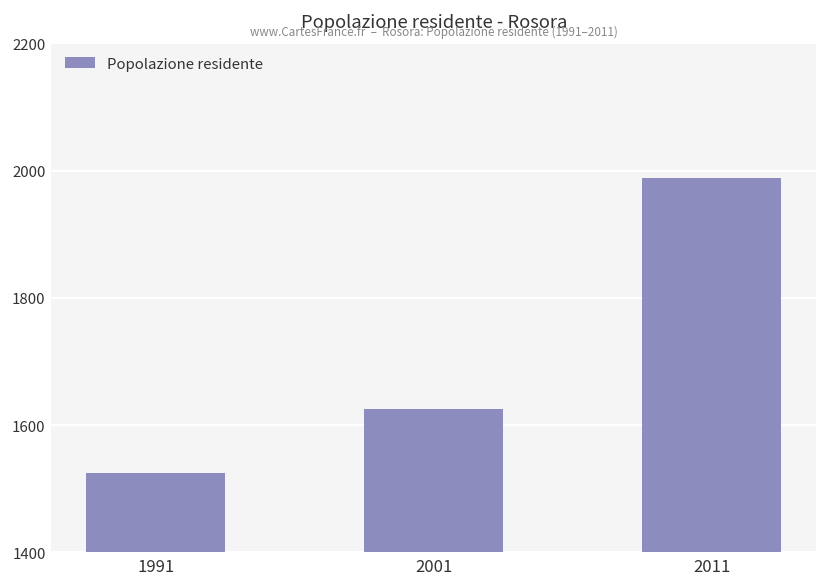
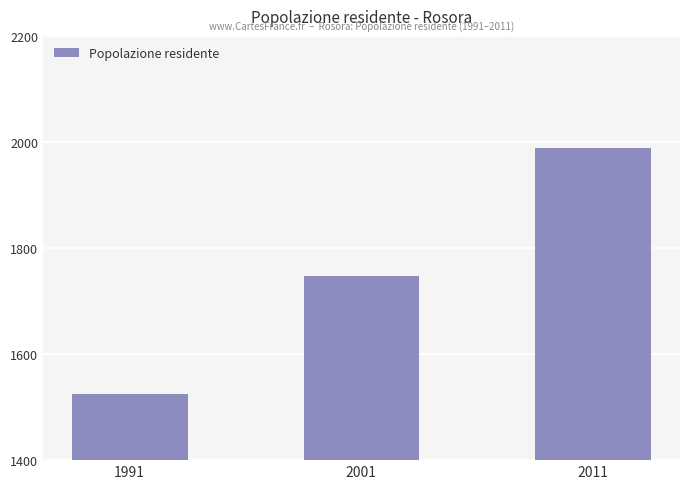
2001: 1630 -> 1750
